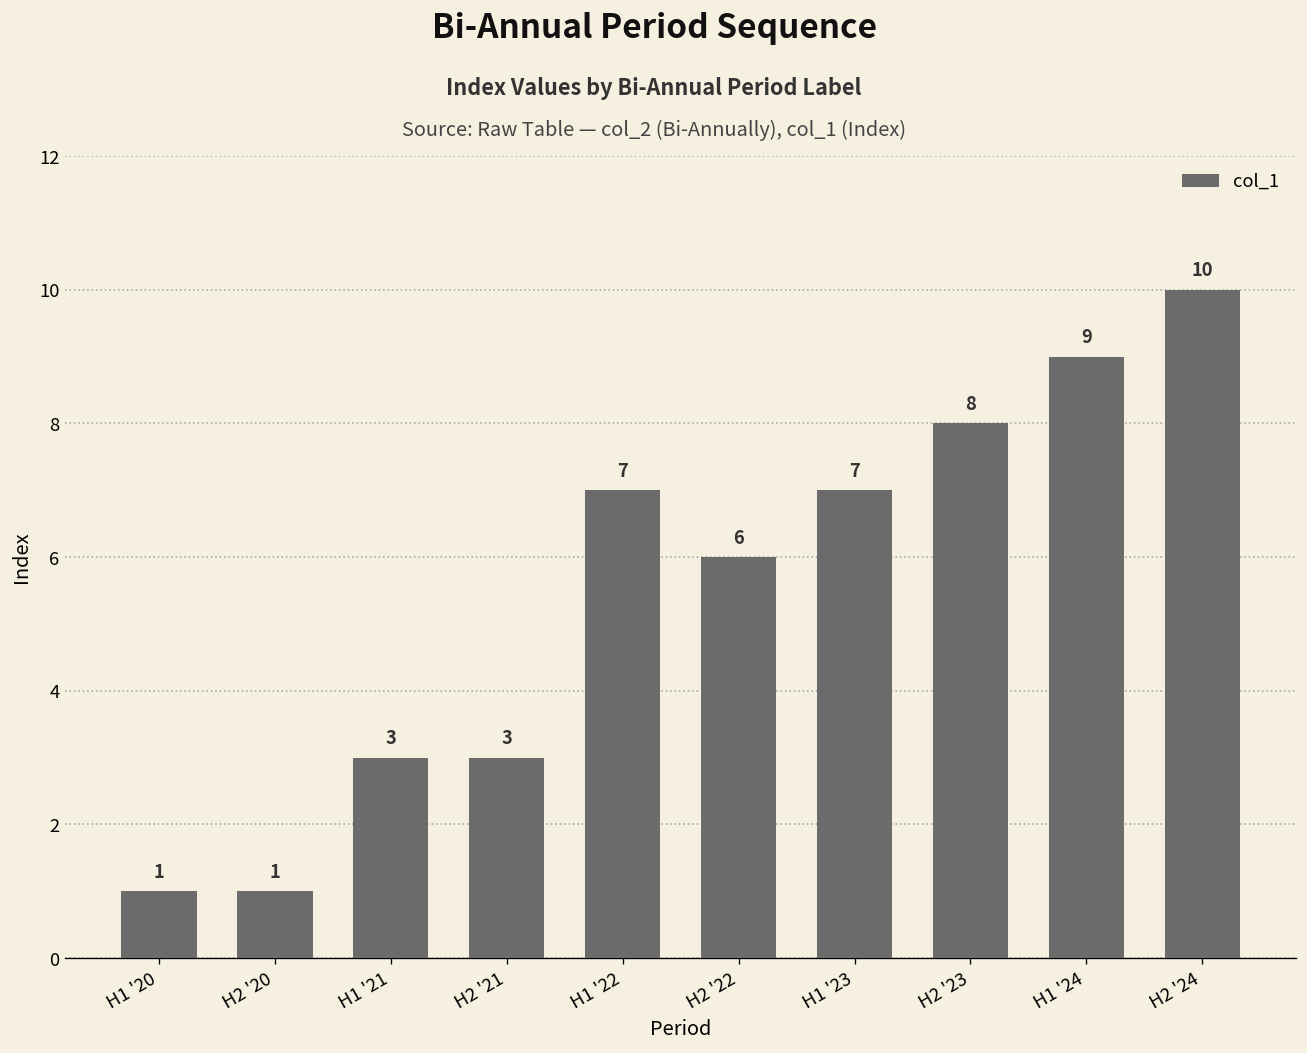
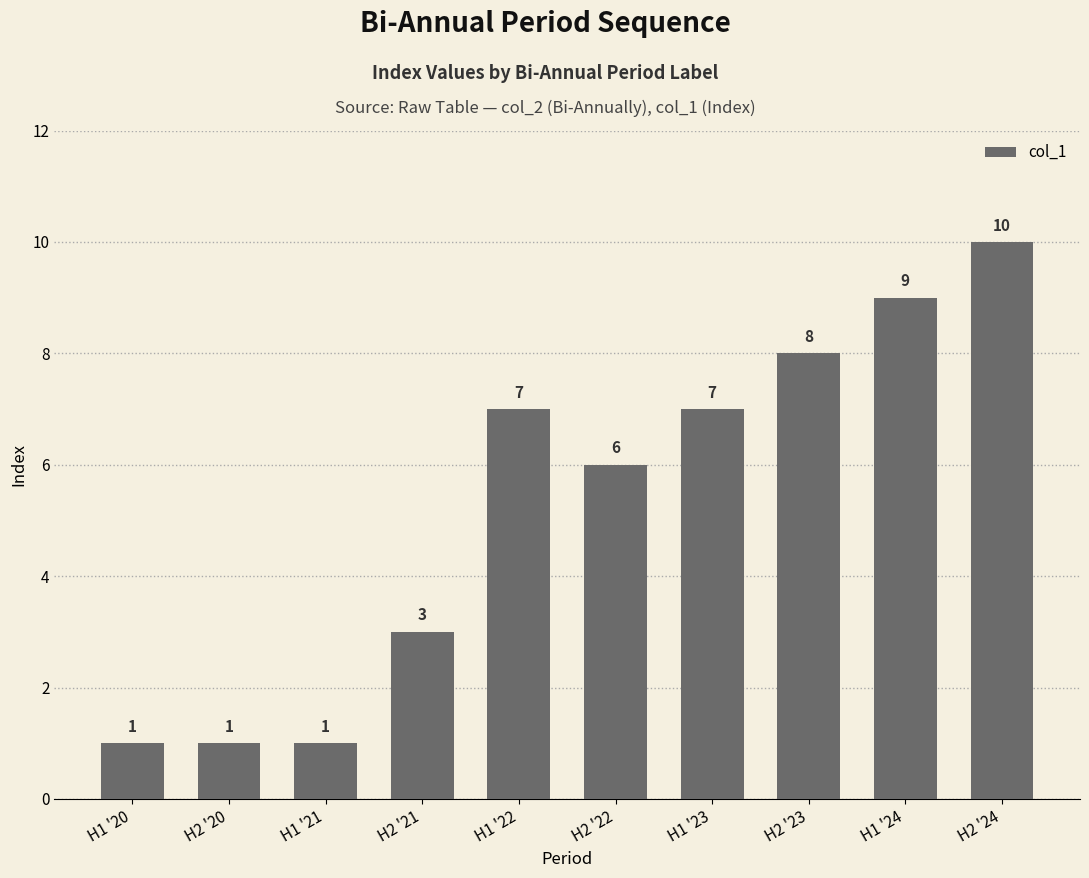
H1 '21: 3 -> 1
